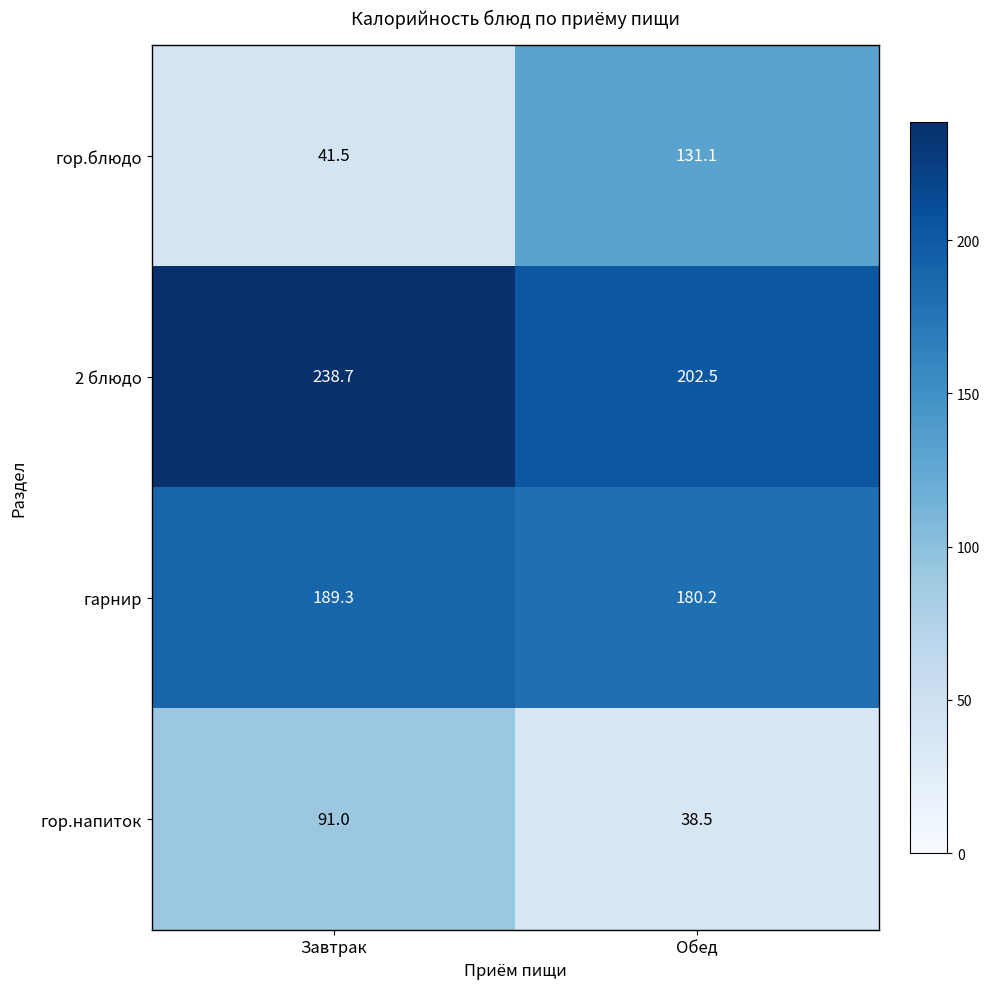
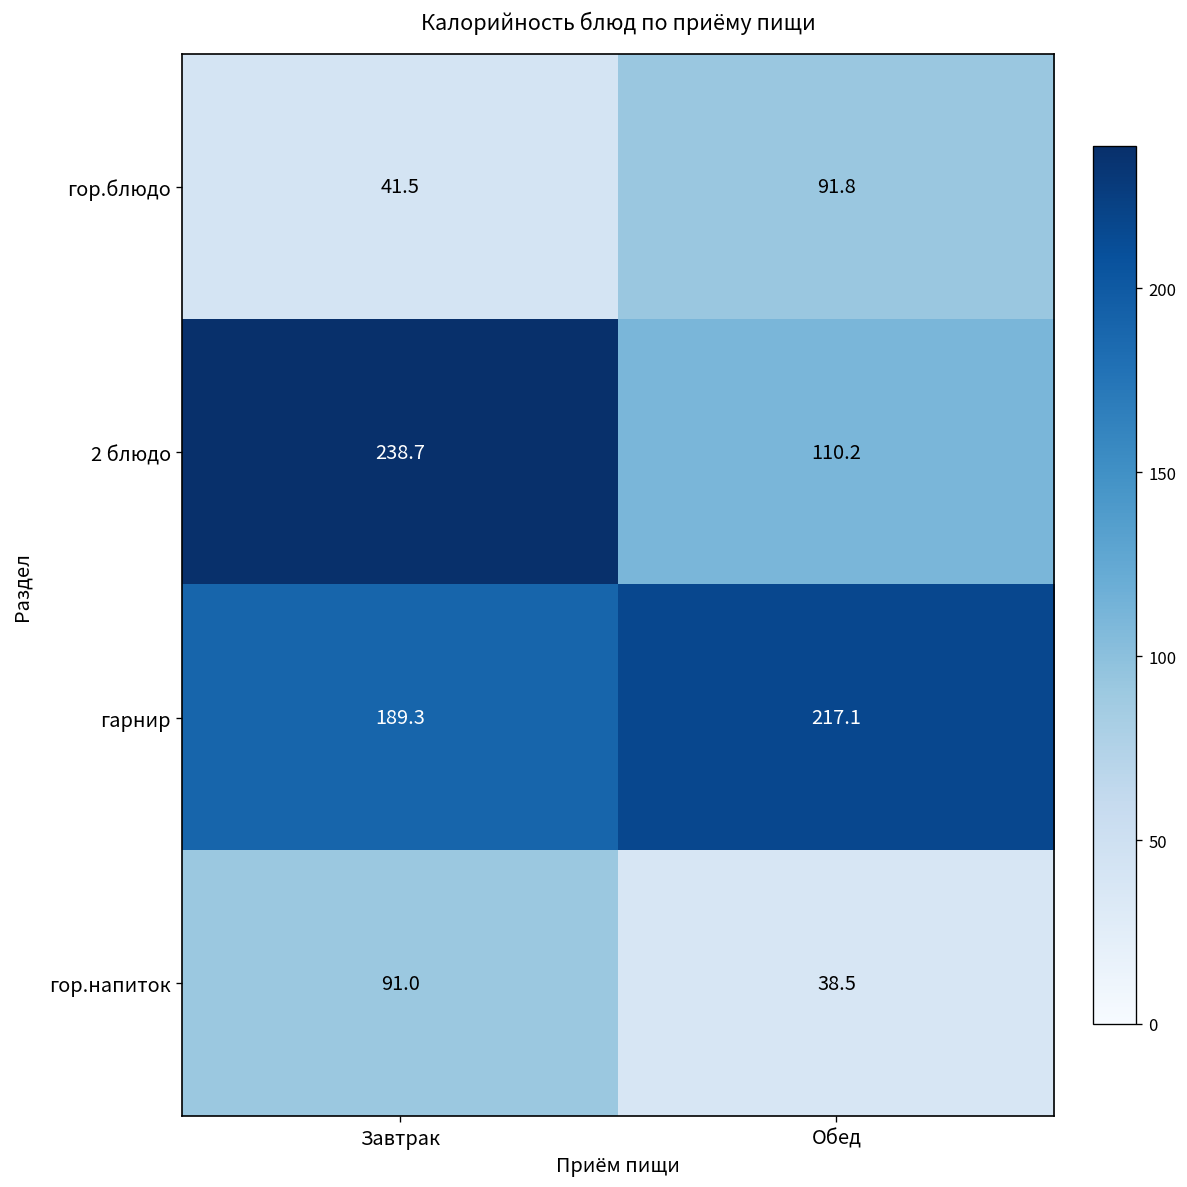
гор.блюдо, Обед: 131.1 -> 91.8
2 блюдо, Обед: 202.5 -> 110.2
гарнир, Обед: 180.2 -> 217.1
